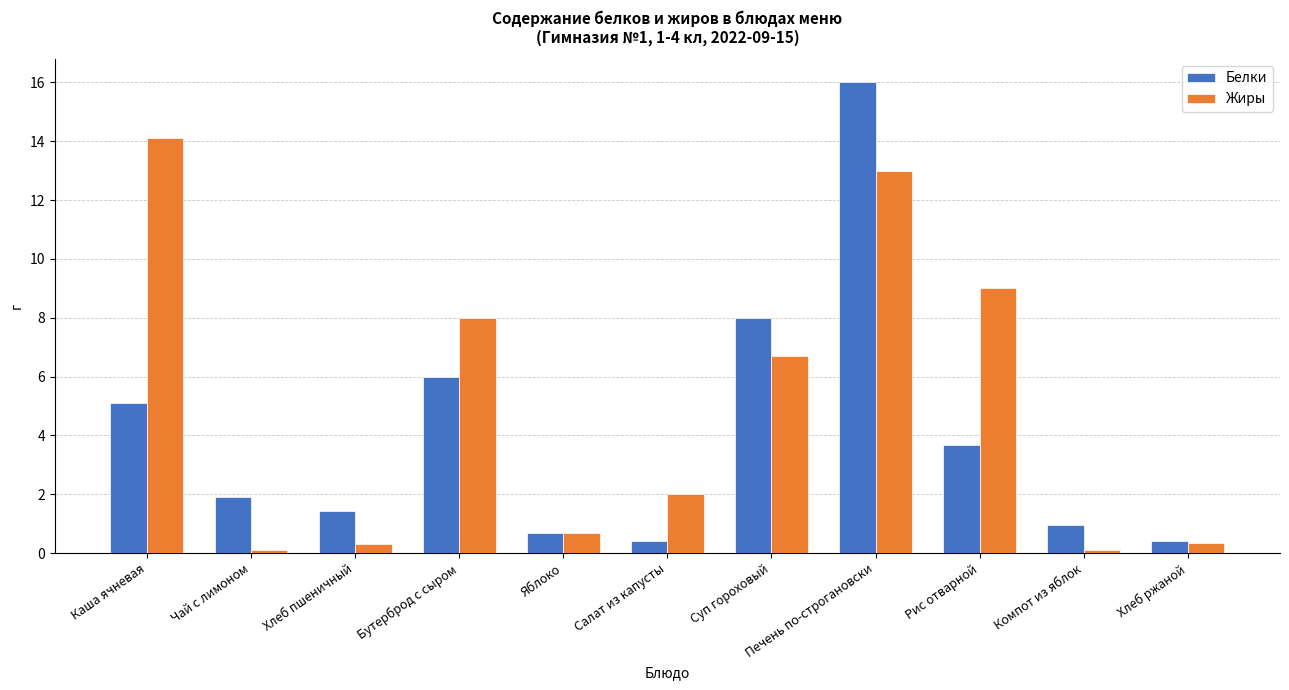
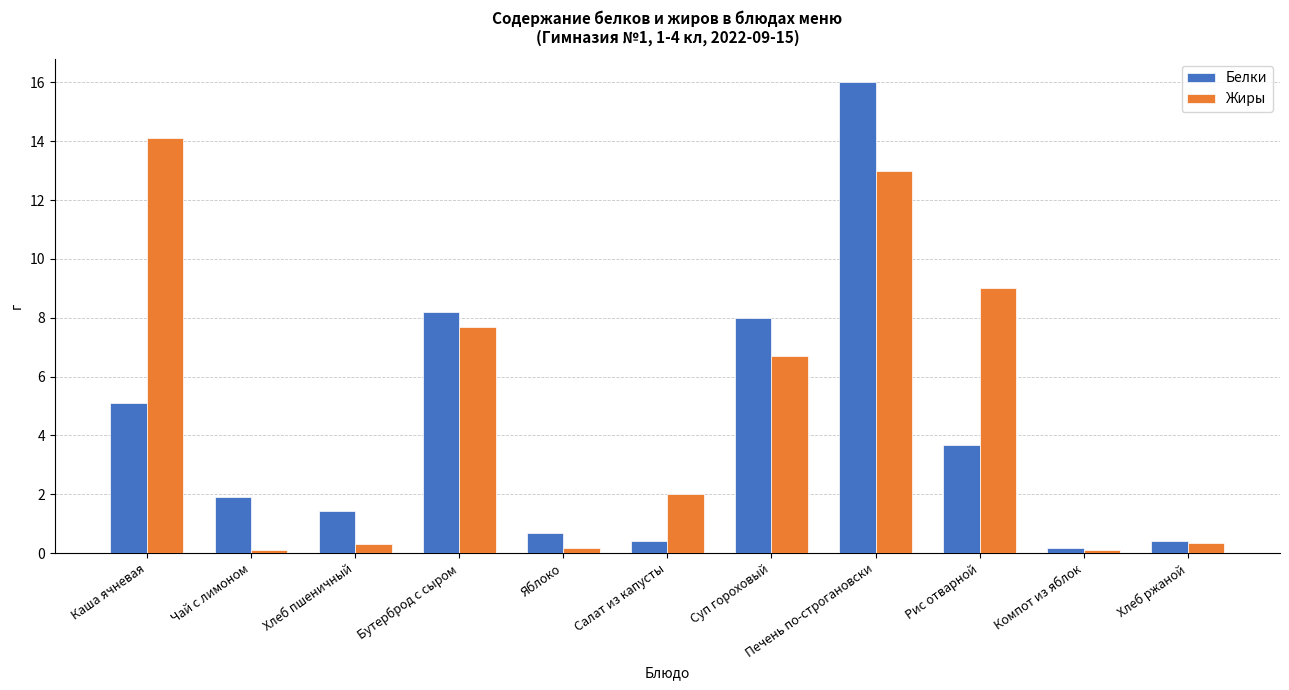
Белки, Бутерброд с сыром: 6.0 -> 8.2
Жиры, Бутерброд с сыром: 8.0 -> 7.7
Жиры, Яблоко: 0.7 -> 0.2
Белки, Компот из яблок: 1.0 -> 0.2
